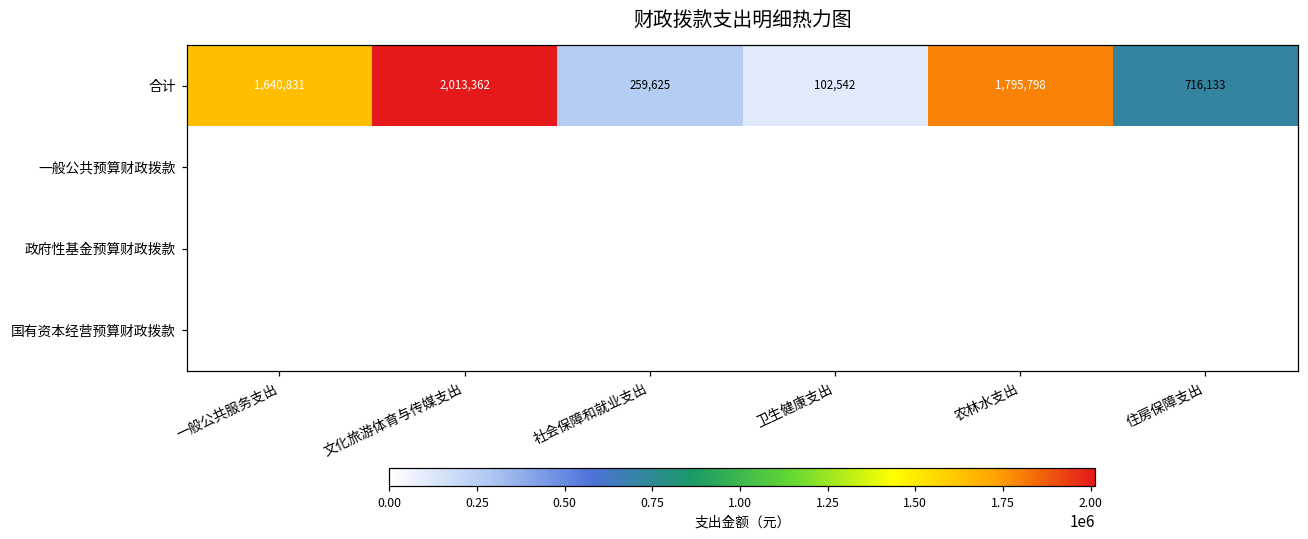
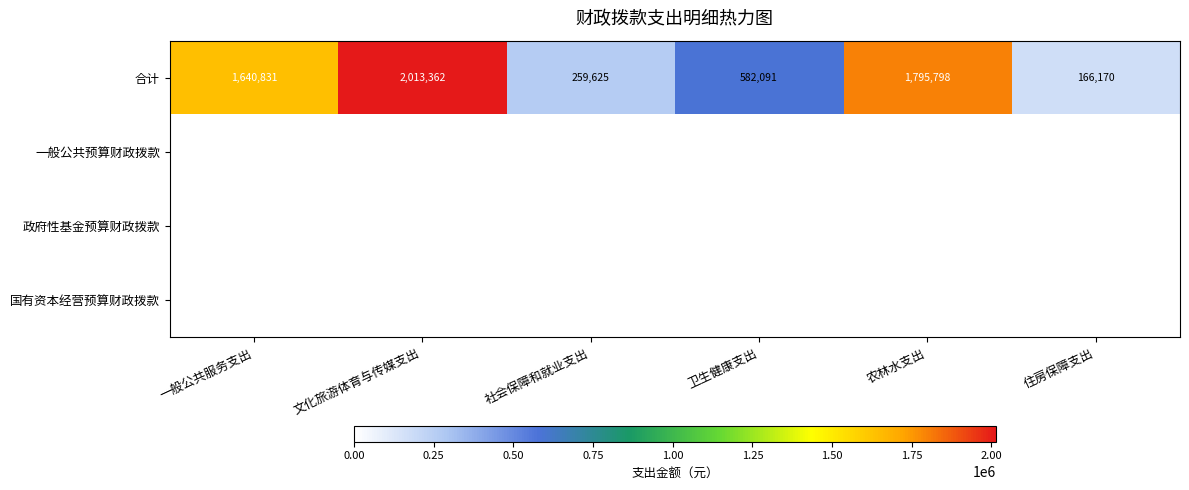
合计, 卫生健康支出: 102,542 -> 582,091
合计, 住房保障支出: 716,133 -> 166,170
